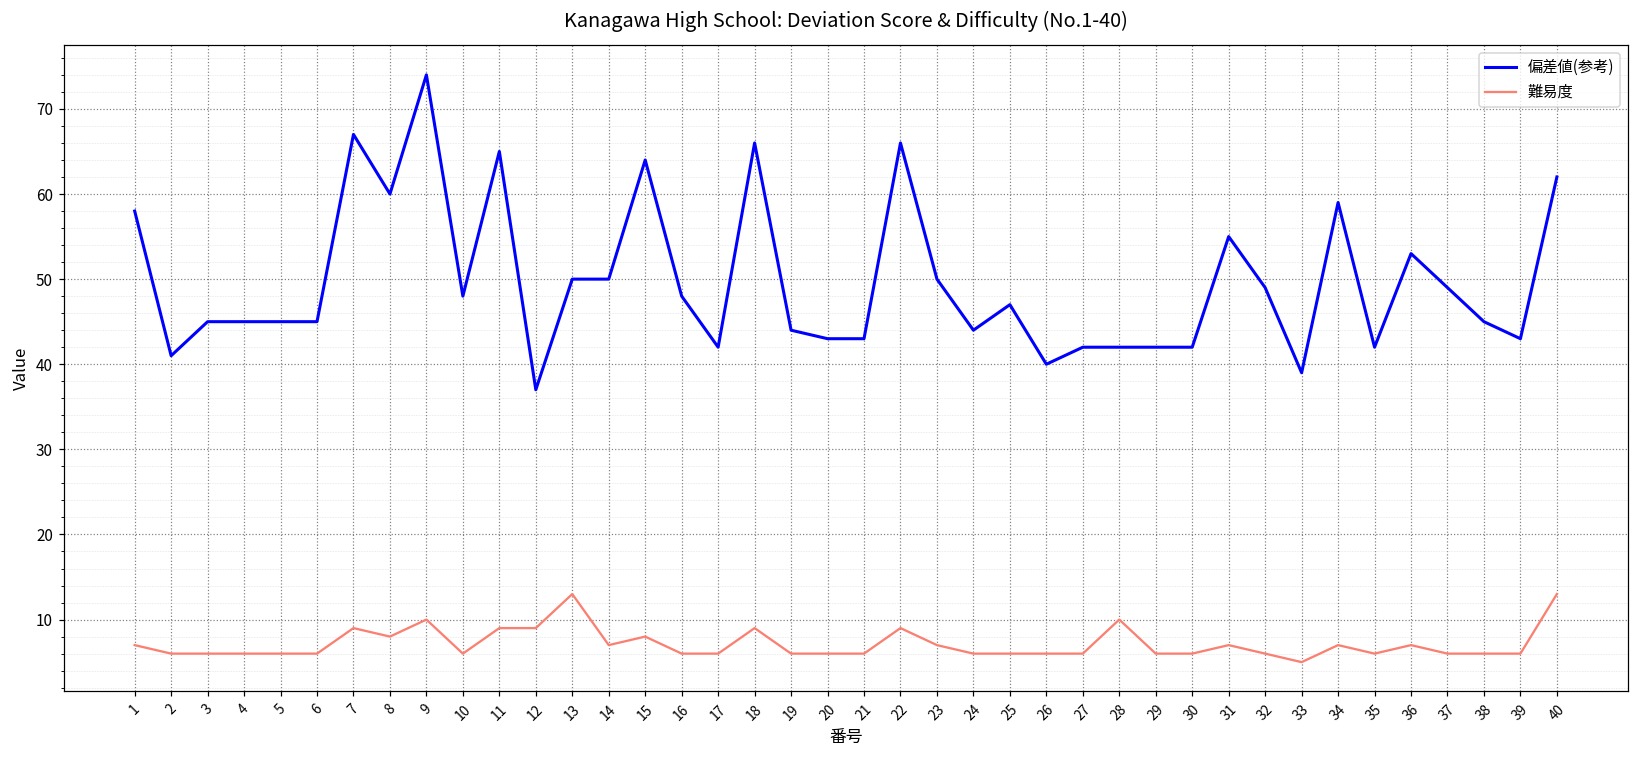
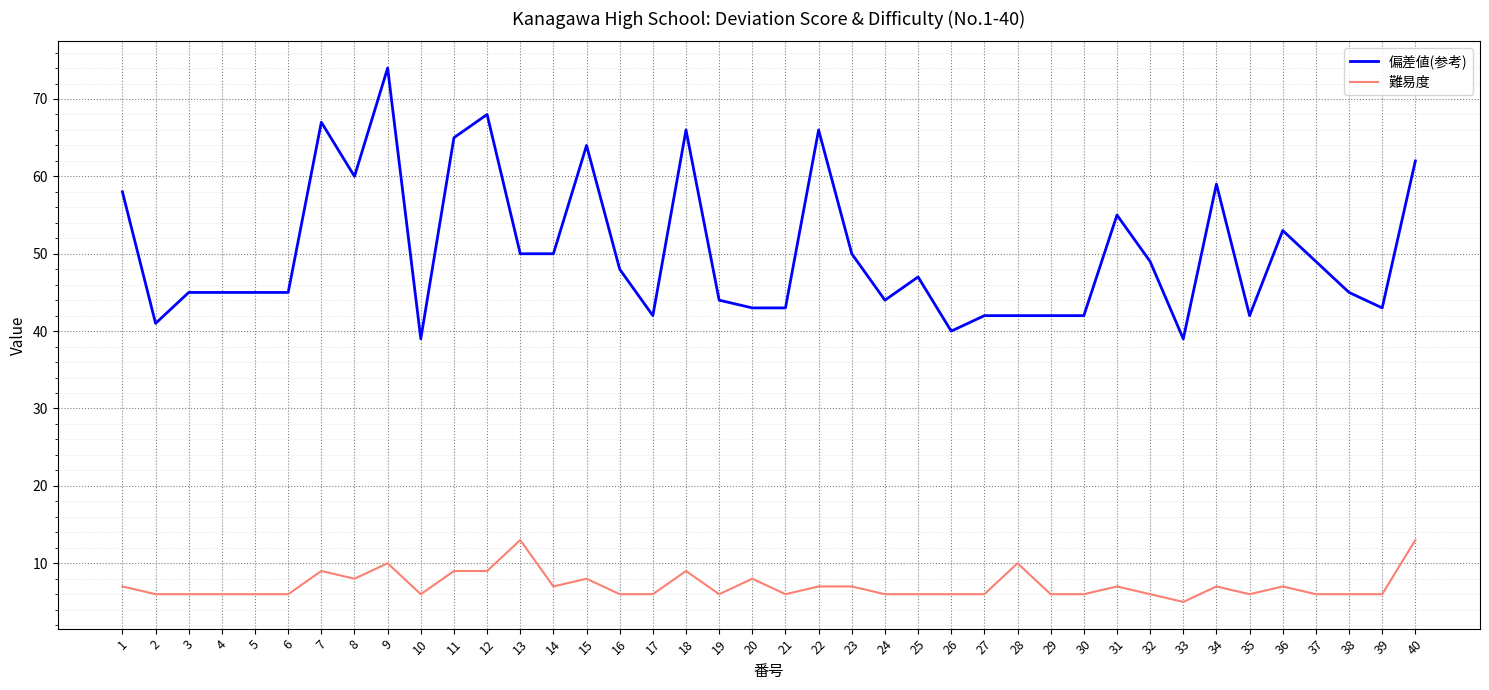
偏差値(参考), 10: 48 -> 39
偏差値(参考), 12: 37 -> 68
難易度, 20: 6 -> 8
難易度, 22: 9 -> 7
